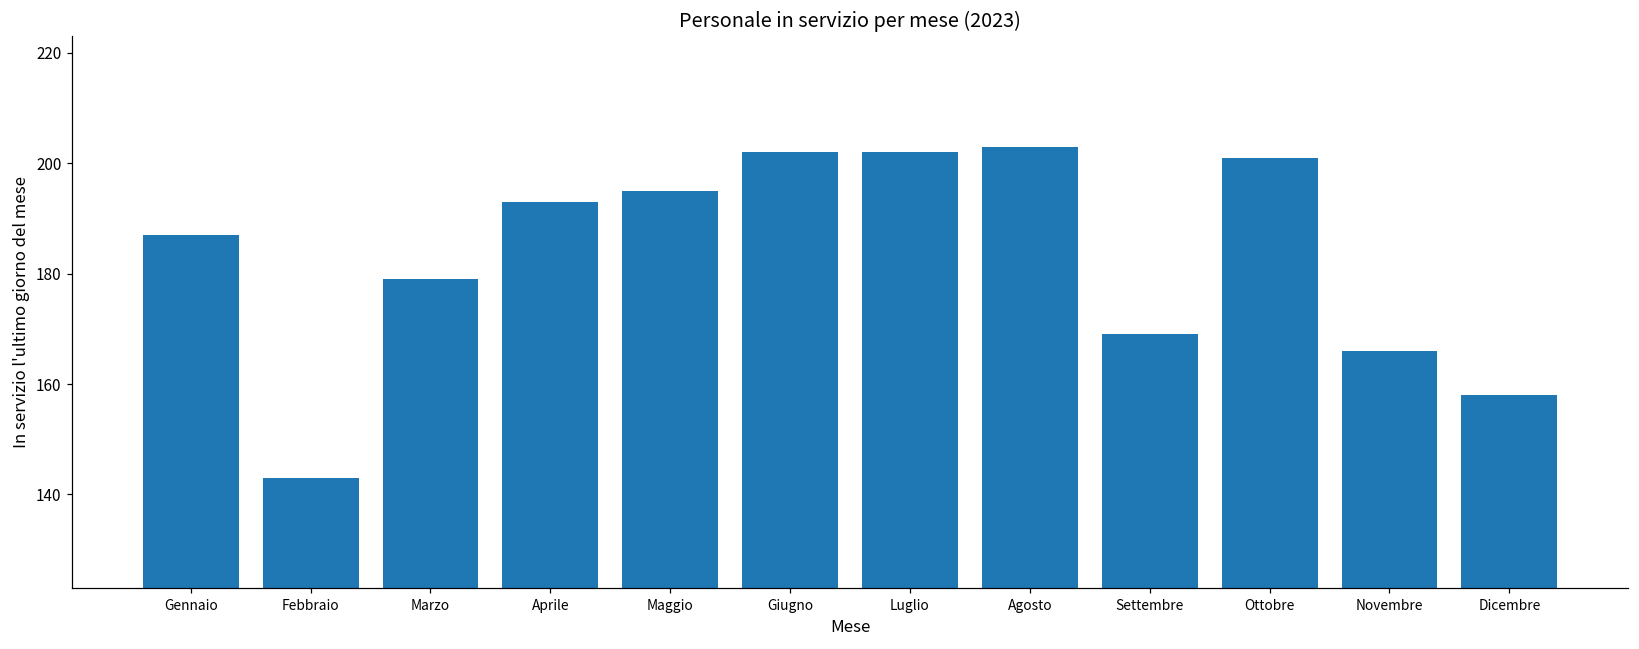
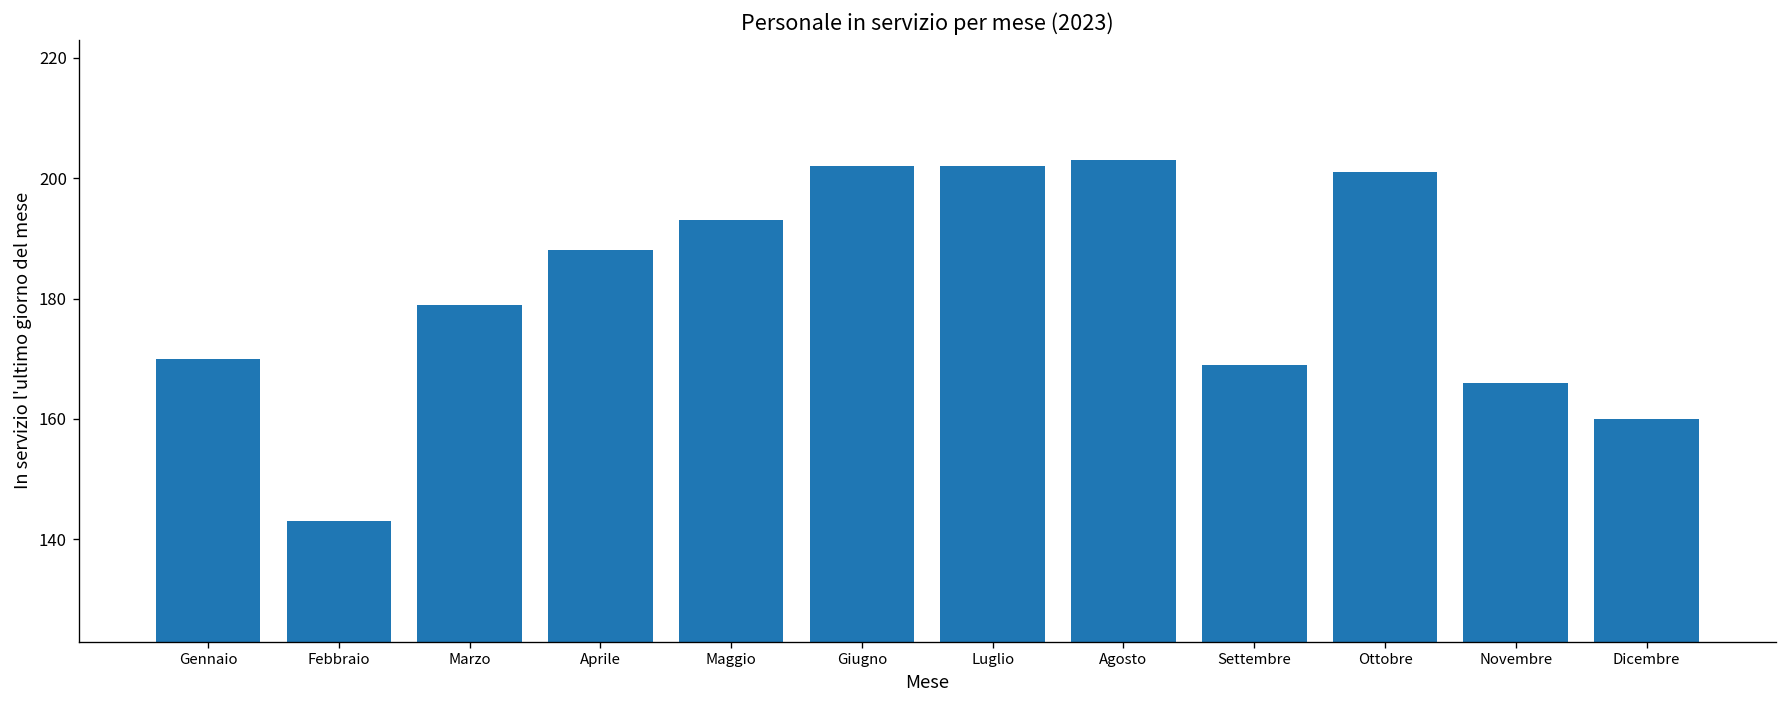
Gennaio: 187 -> 170
Aprile: 193 -> 188
Maggio: 195 -> 193
Dicembre: 158 -> 160
